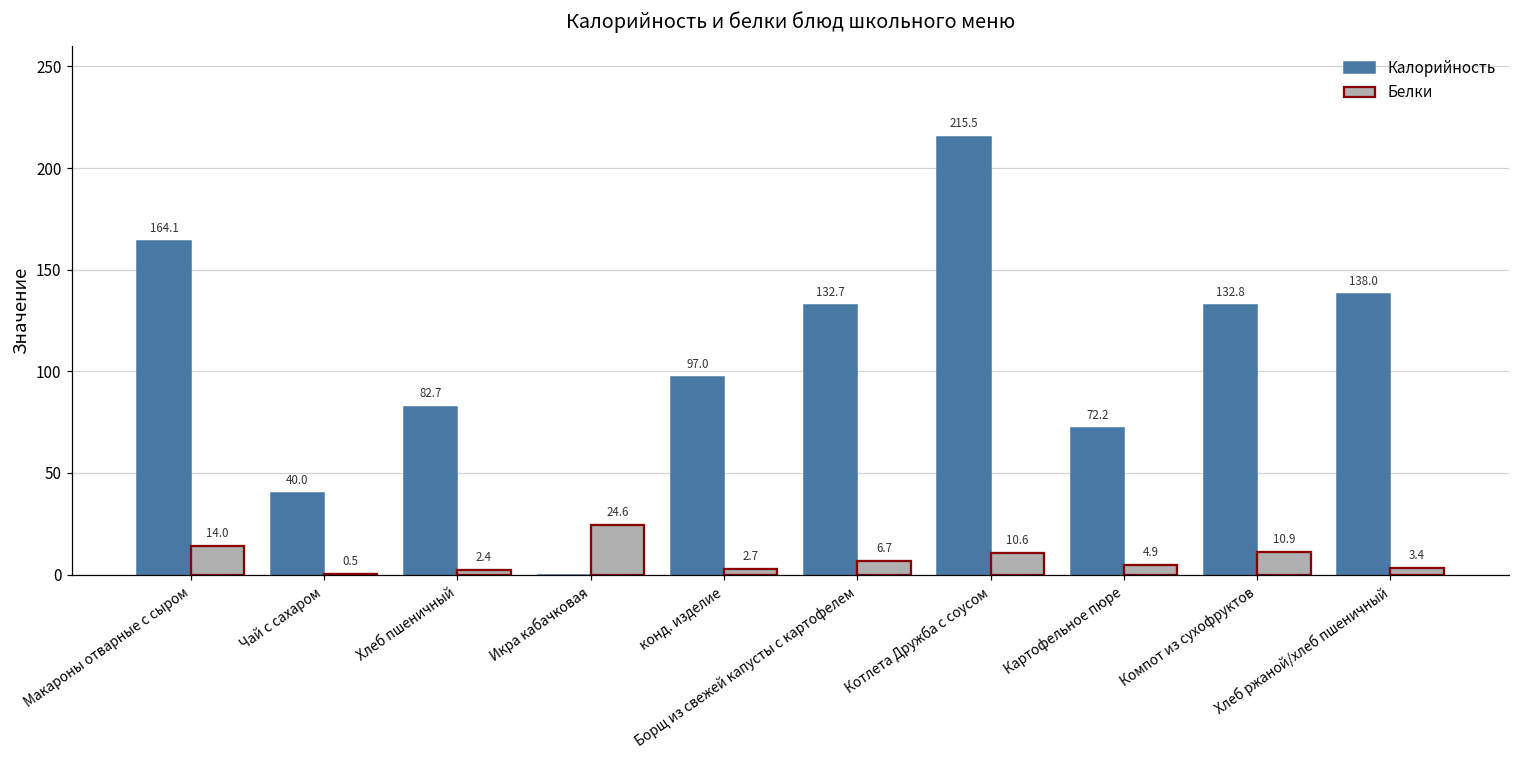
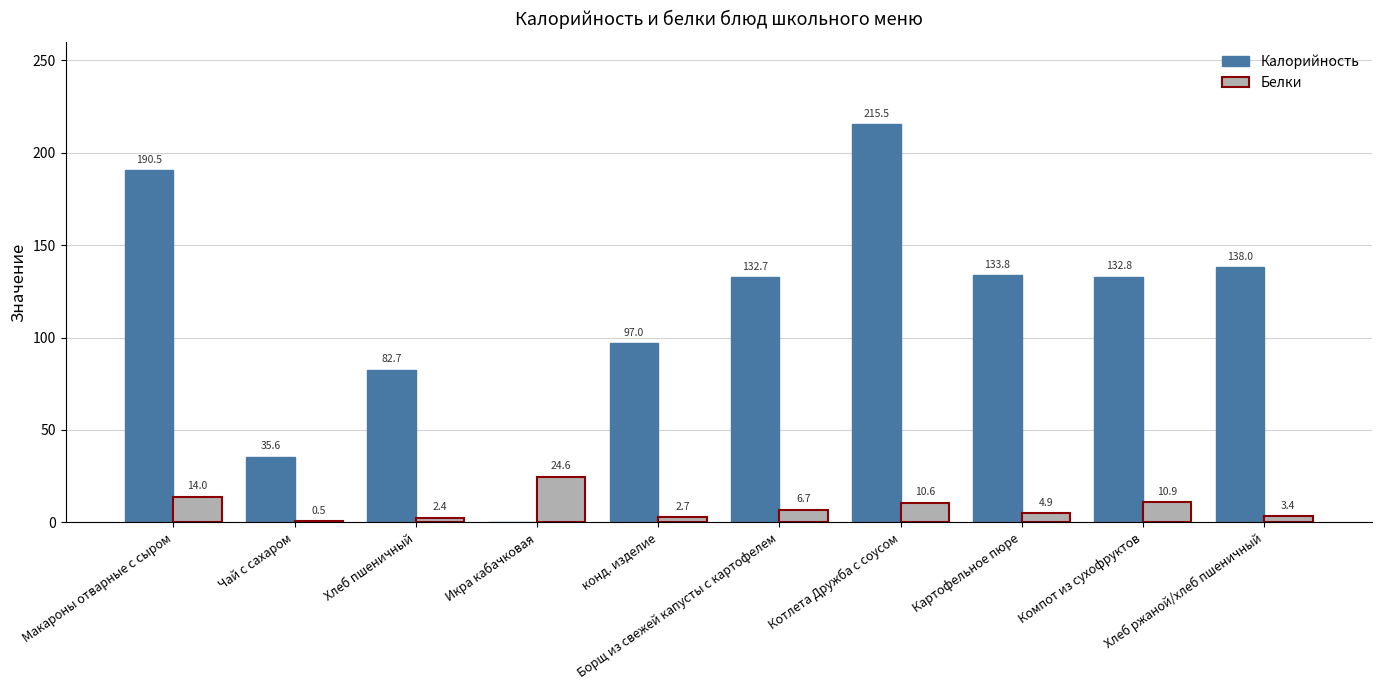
Калорийность, Макароны отварные с сыром: 164.1 -> 190.5
Калорийность, Чай с сахаром: 40.0 -> 35.6
Калорийность, Картофельное пюре: 72.2 -> 133.8
